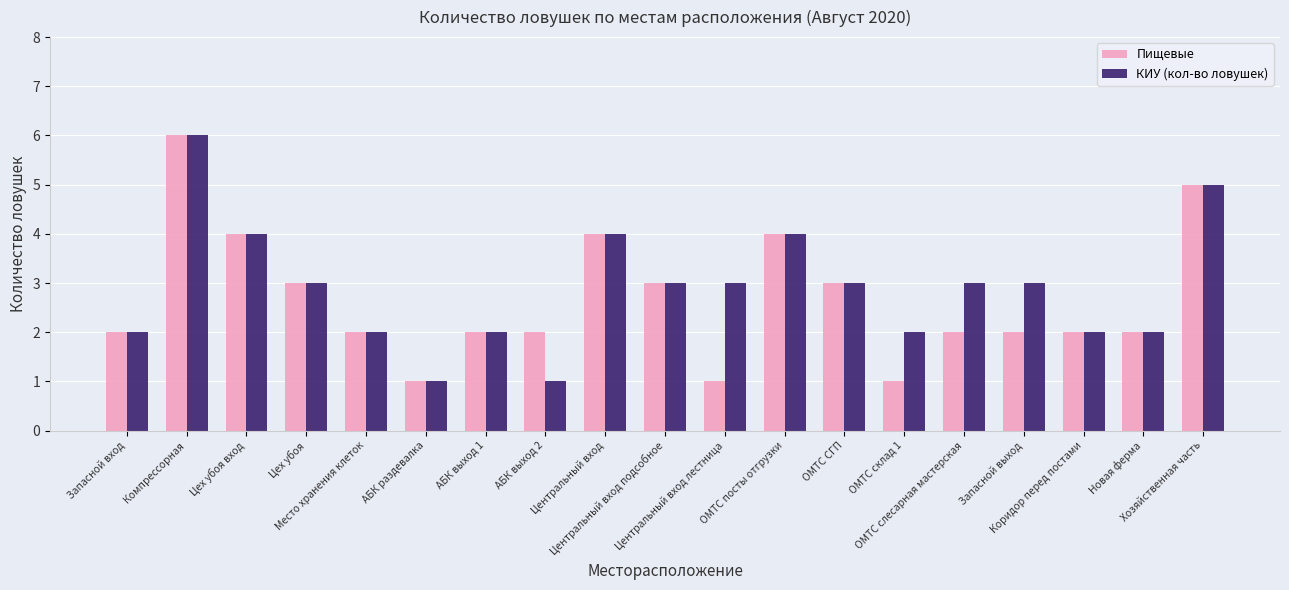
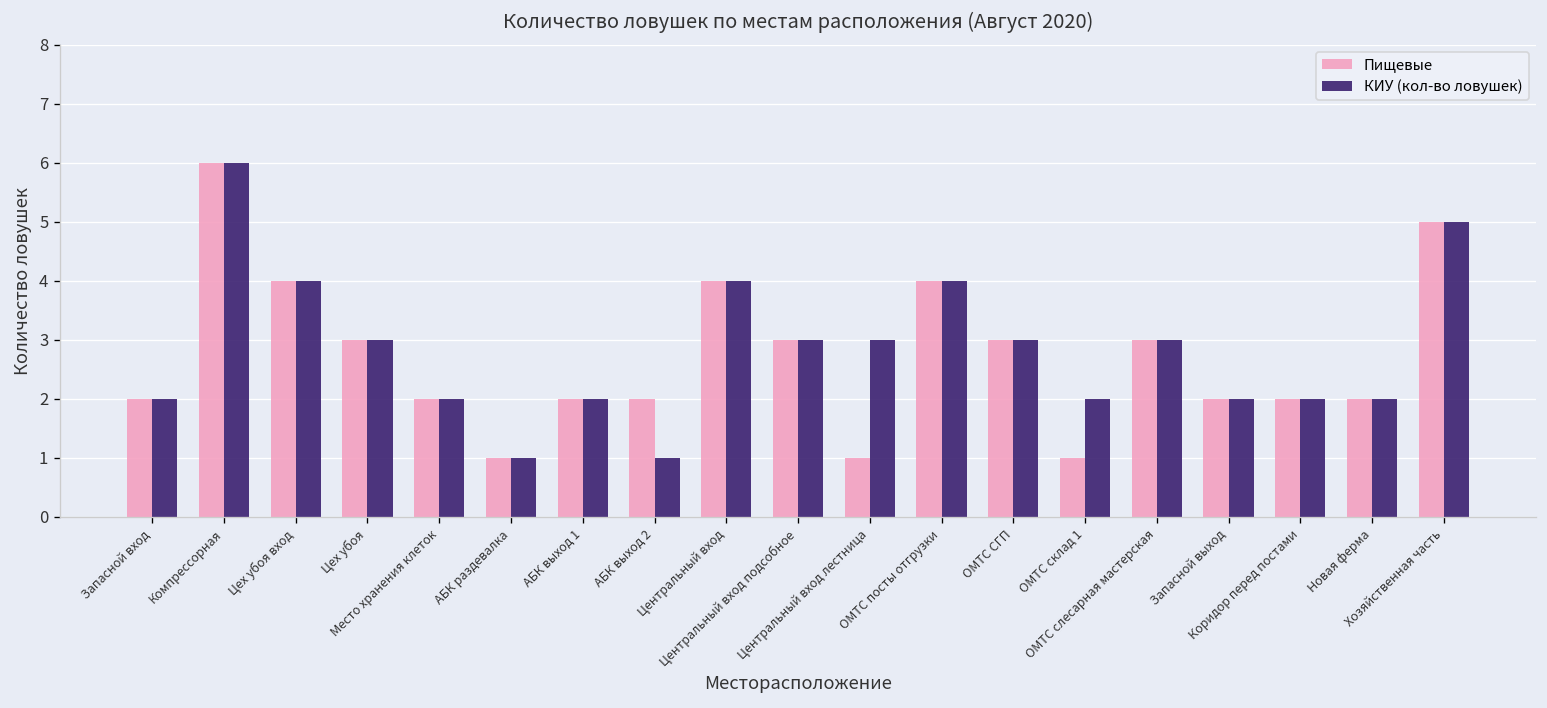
Пищевые, ОМТС слесарная мастерская: 2 -> 3
КИУ (кол-во ловушек), Запасной выход: 3 -> 2
